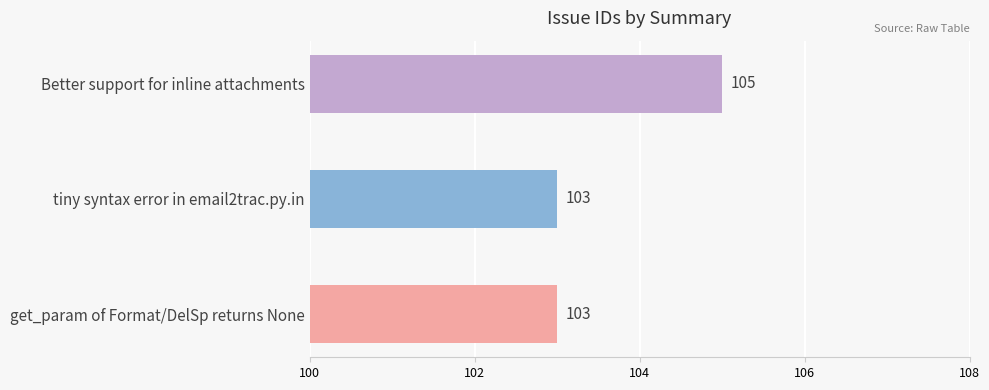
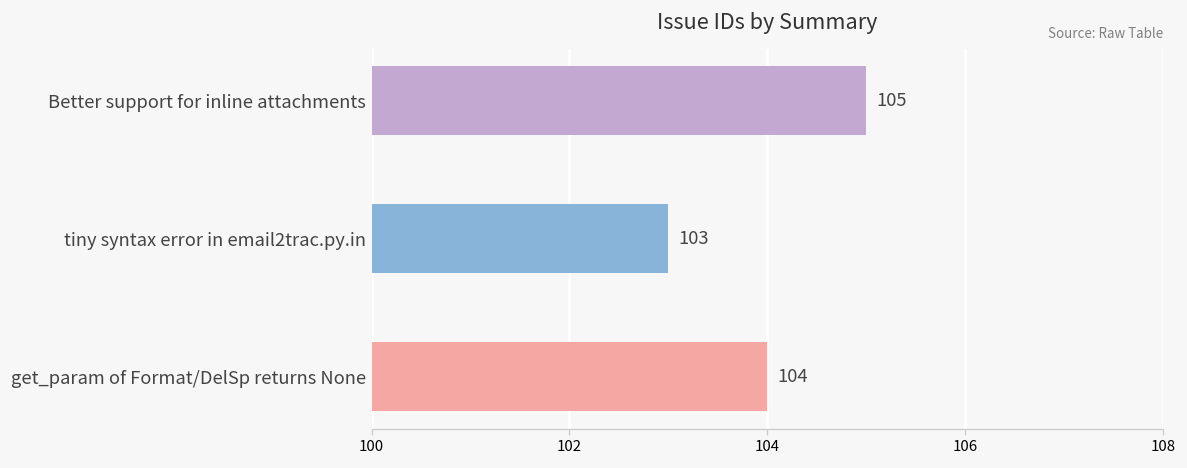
get_param of Format/DelSp returns None: 103 -> 104
